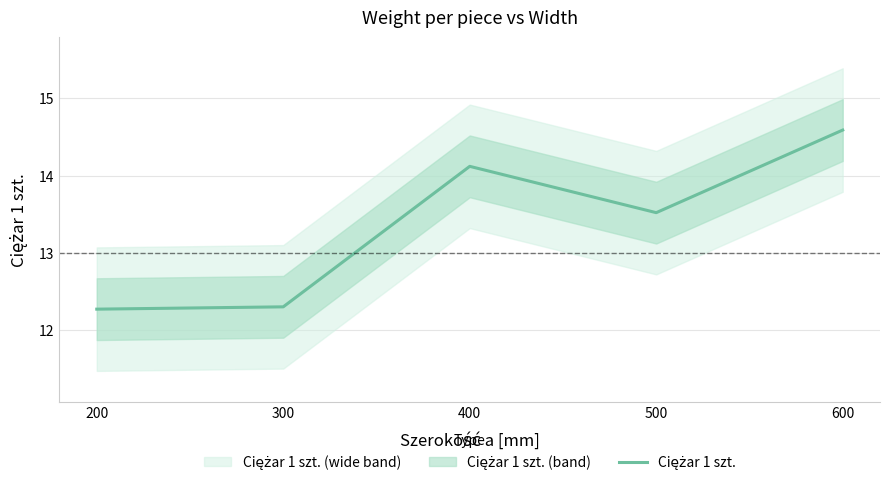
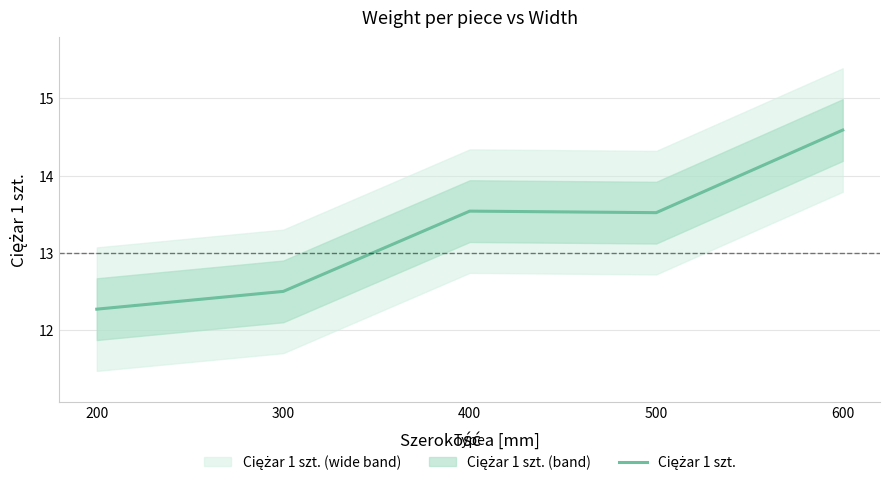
Ciężar 1 szt., 300: 12.3 -> 12.5
Ciężar 1 szt., 400: 14.1 -> 13.5
